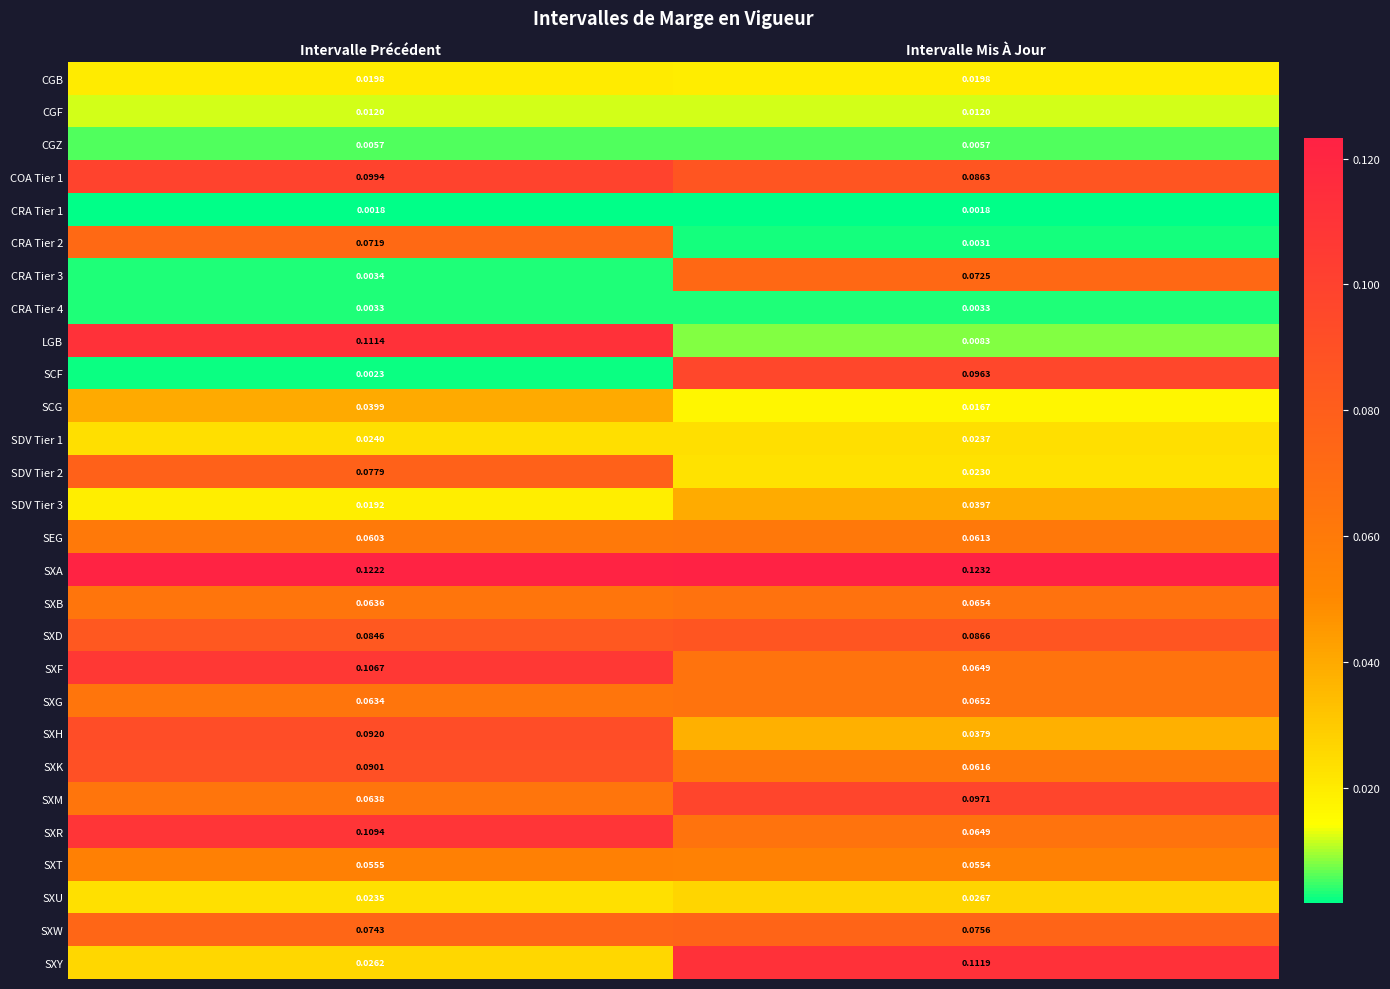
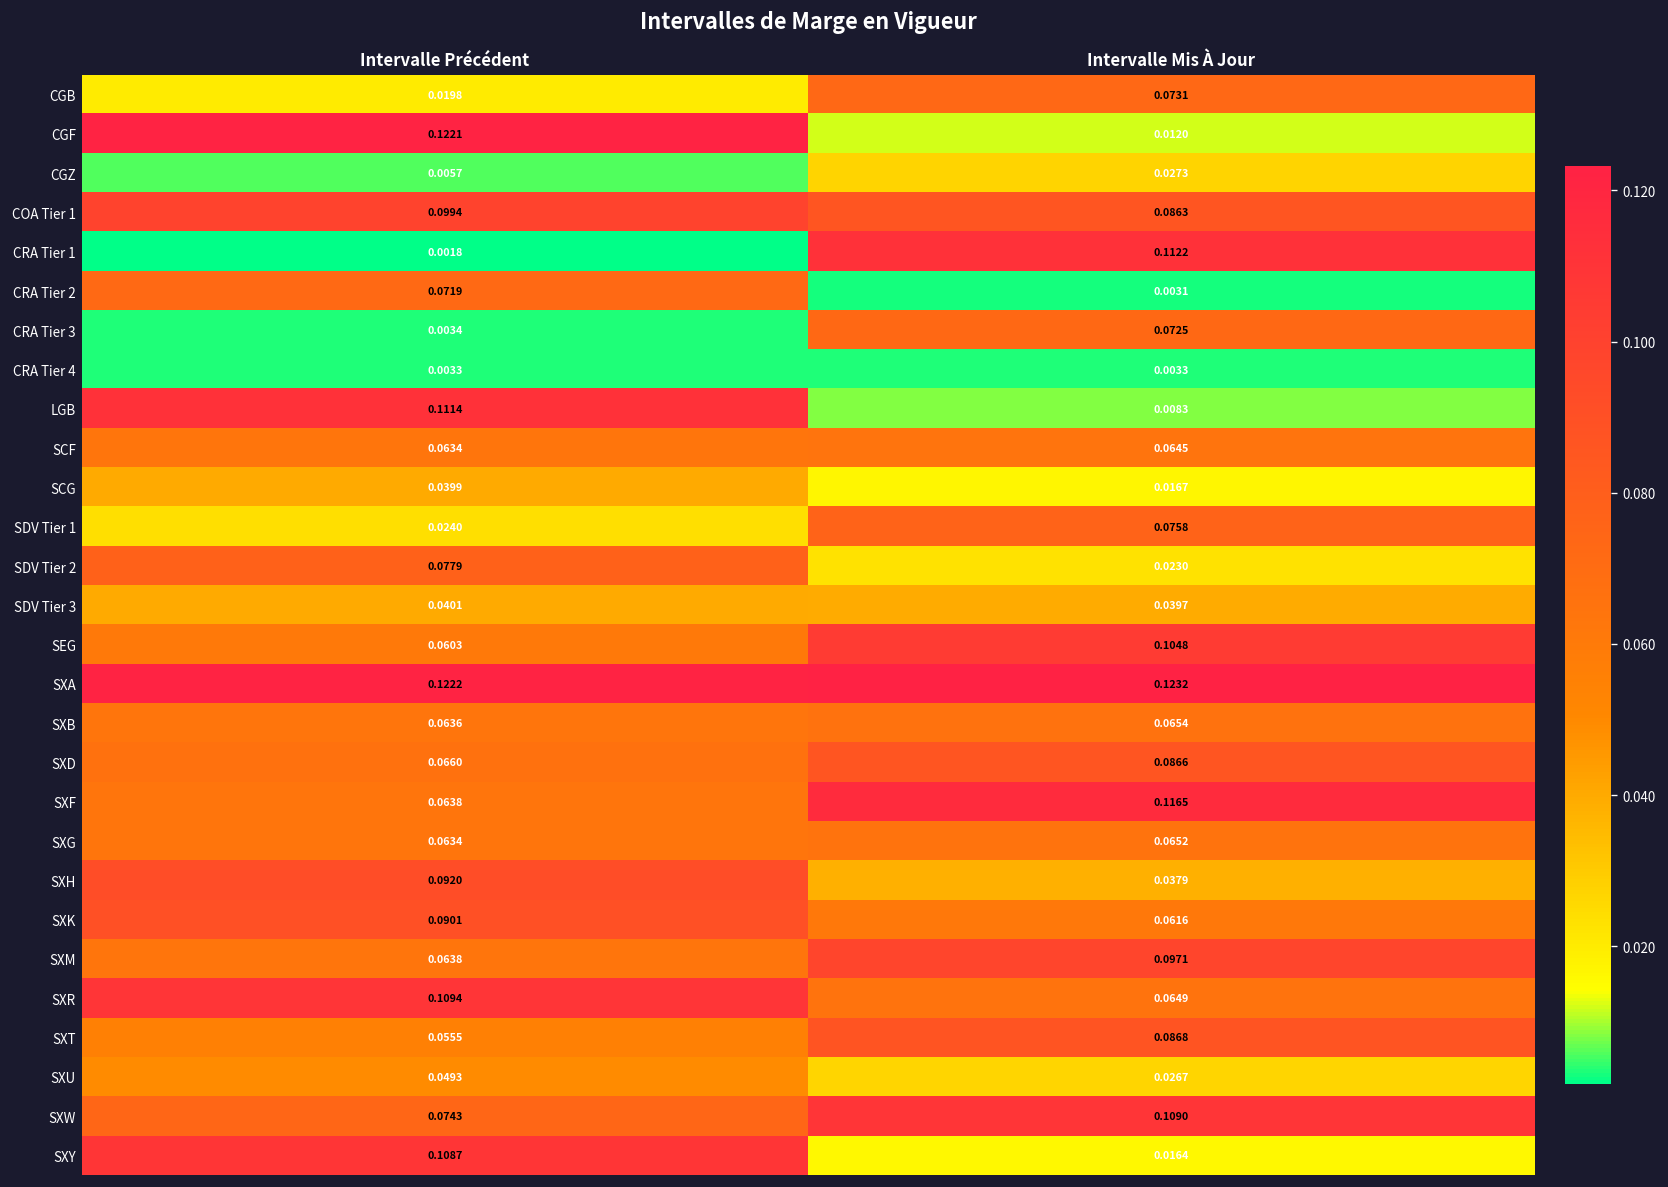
CGB, Intervalle Mis À Jour: 0.0198 -> 0.0731
CGF, Intervalle Précédent: 0.0120 -> 0.1221
CGZ, Intervalle Mis À Jour: 0.0057 -> 0.0273
CRA Tier 1, Intervalle Mis À Jour: 0.0018 -> 0.1122
SCF, Intervalle Précédent: 0.0023 -> 0.0634
SCF, Intervalle Mis À Jour: 0.0963 -> 0.0645
SDV Tier 1, Intervalle Mis À Jour: 0.0237 -> 0.0758
SDV Tier 3, Intervalle Précédent: 0.0192 -> 0.0401
SEG, Intervalle Mis À Jour: 0.0613 -> 0.1048
SXD, Intervalle Précédent: 0.0846 -> 0.0660
SXF, Intervalle Précédent: 0.1067 -> 0.0638
SXF, Intervalle Mis À Jour: 0.0649 -> 0.1165
SXT, Intervalle Mis À Jour: 0.0554 -> 0.0868
SXU, Intervalle Précédent: 0.0235 -> 0.0493
SXW, Intervalle Mis À Jour: 0.0756 -> 0.1090
SXY, Intervalle Précédent: 0.0262 -> 0.1087
SXY, Intervalle Mis À Jour: 0.1119 -> 0.0164
